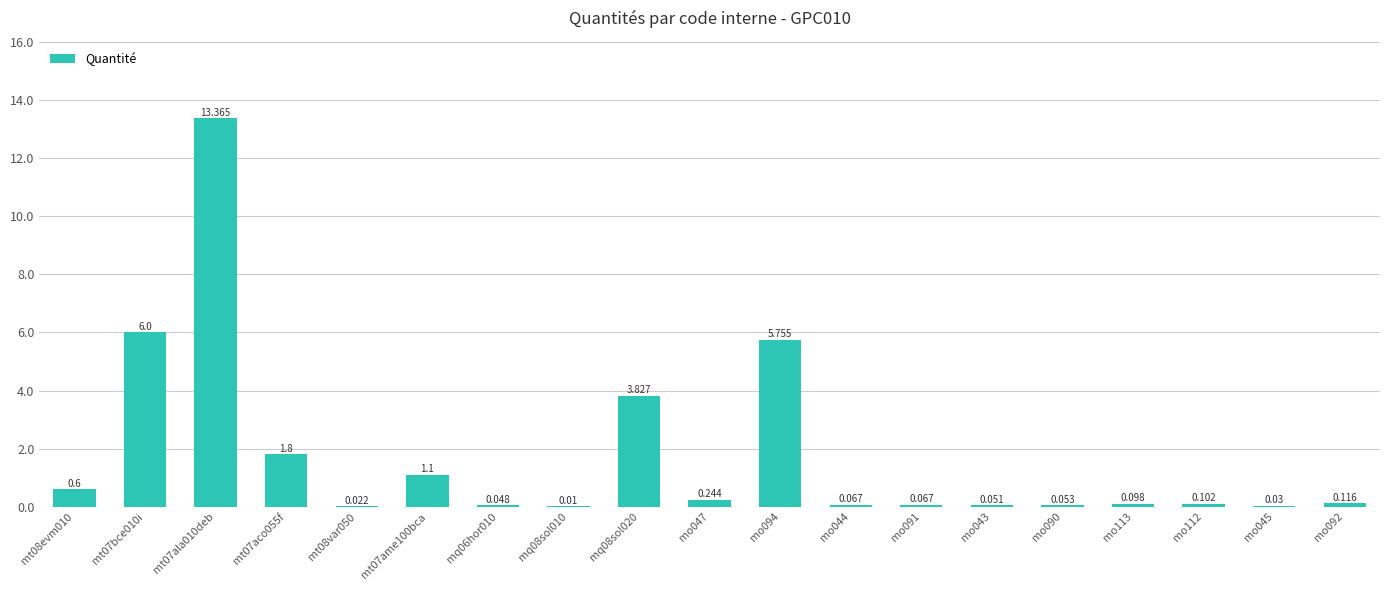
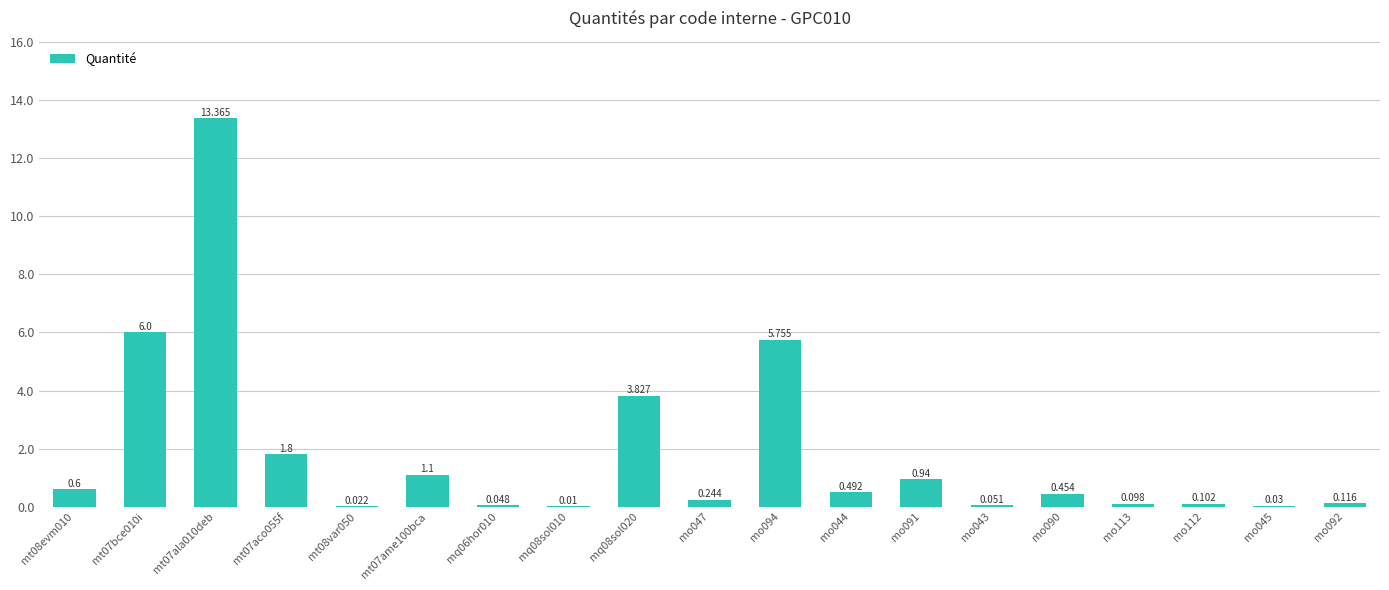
mo044: 0.067 -> 0.492
mo091: 0.067 -> 0.94
mo090: 0.053 -> 0.454
